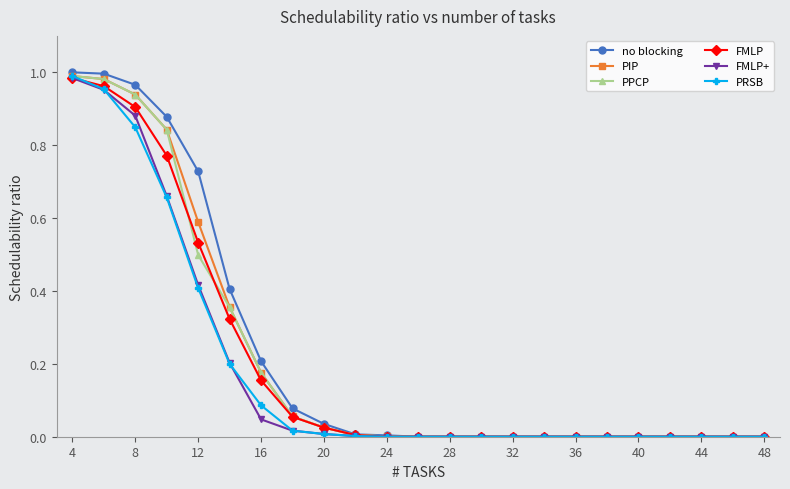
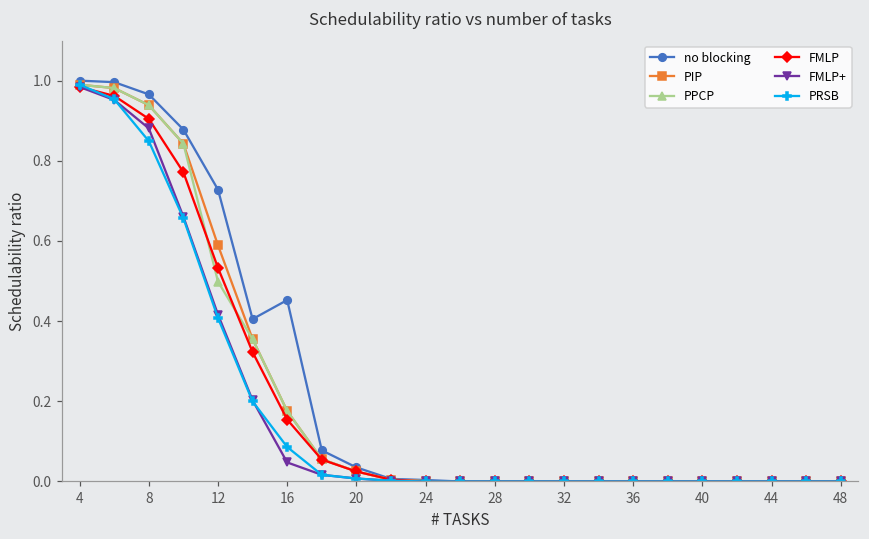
no blocking, 16: 0.21 -> 0.45
